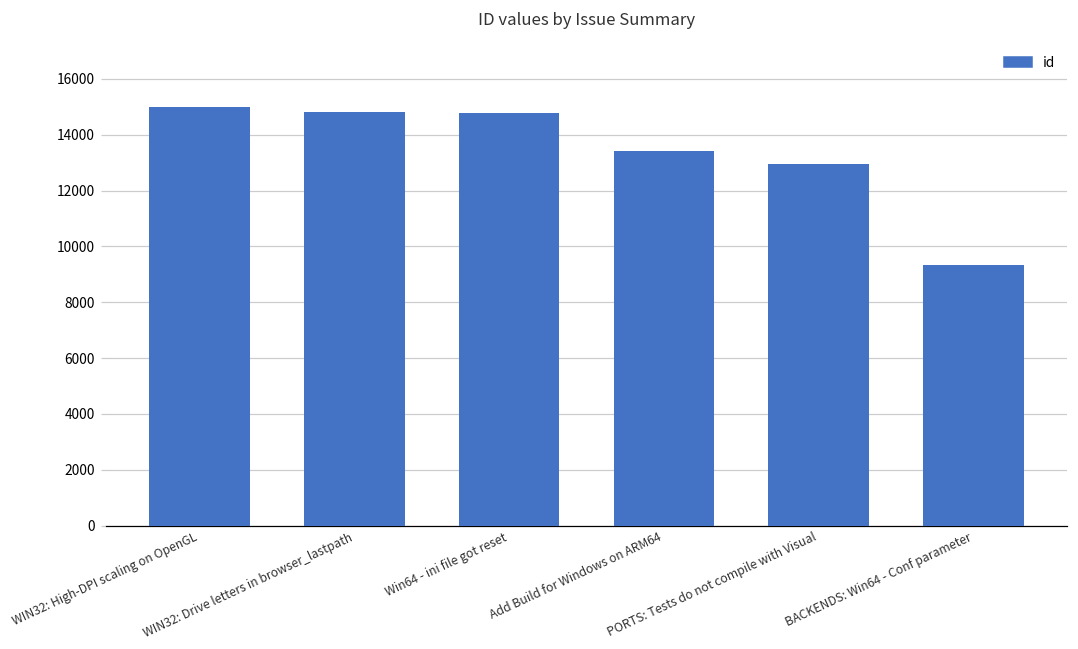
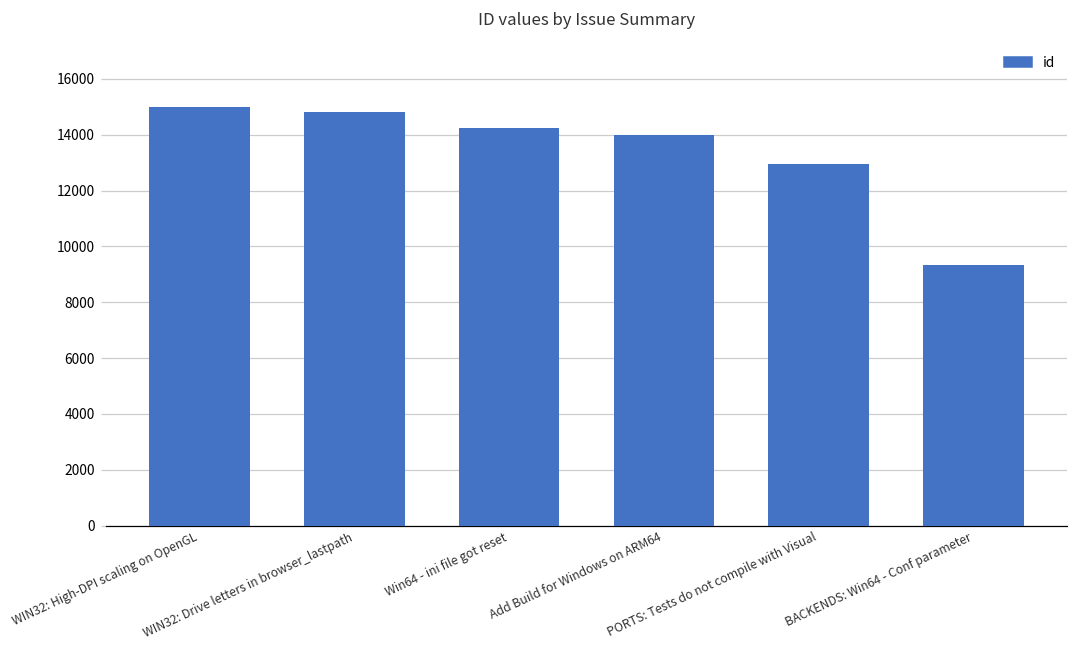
Win64 - ini file got reset: 14800 -> 14200
Add Build for Windows on ARM64: 13400 -> 14000
